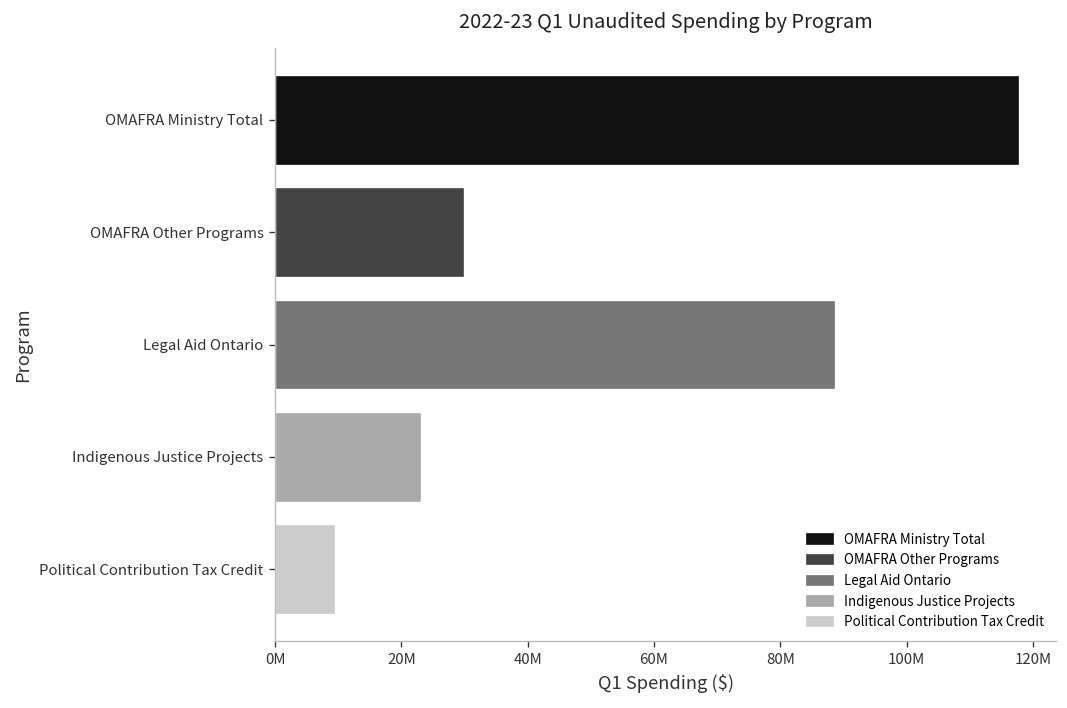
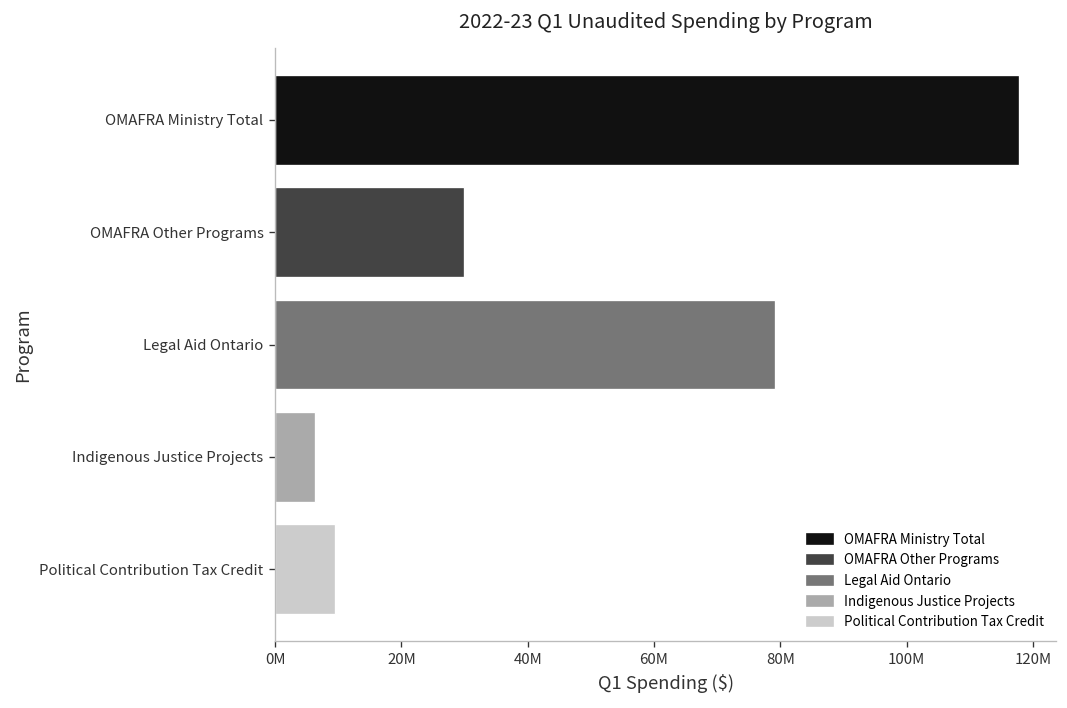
Legal Aid Ontario: 89000000 -> 79000000
Indigenous Justice Projects: 23000000 -> 6000000
